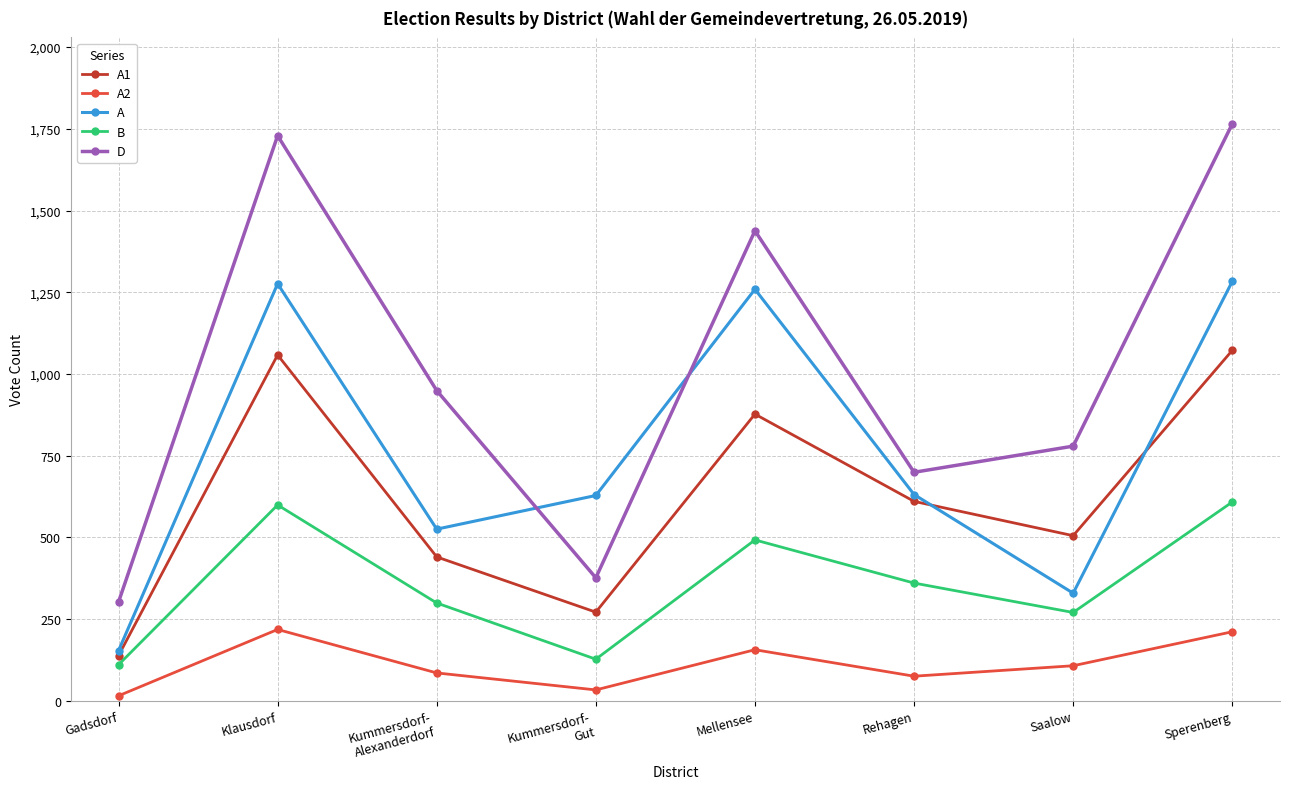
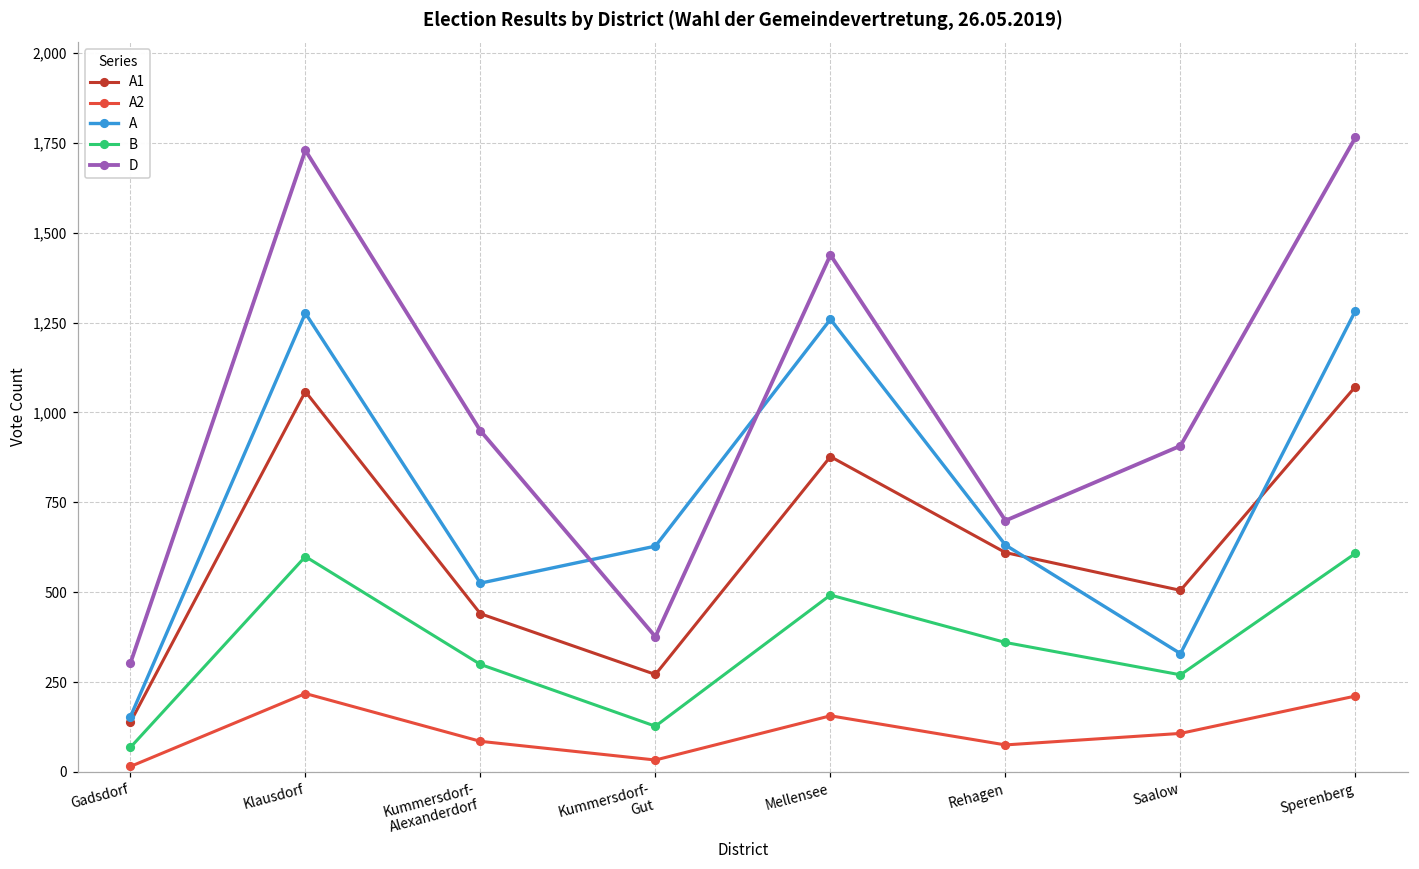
B, Gadsdorf: 110 -> 70
D, Saalow: 780 -> 910
